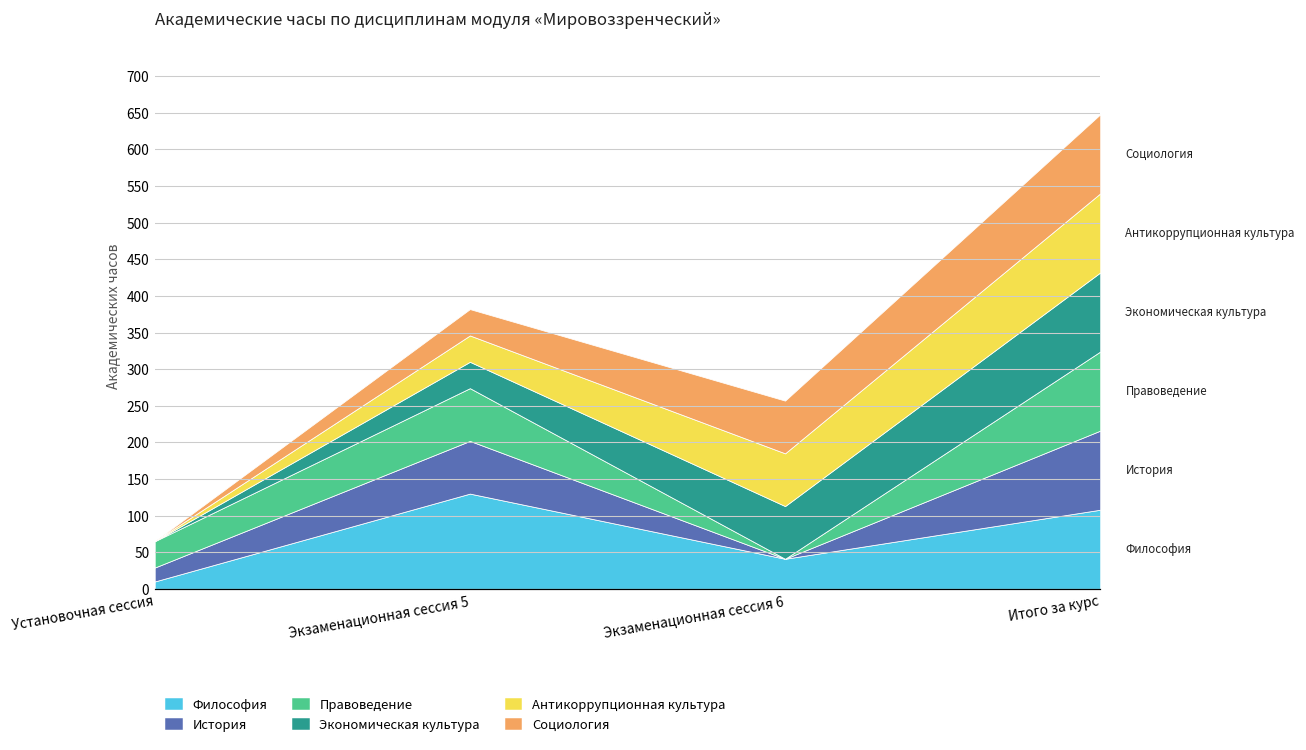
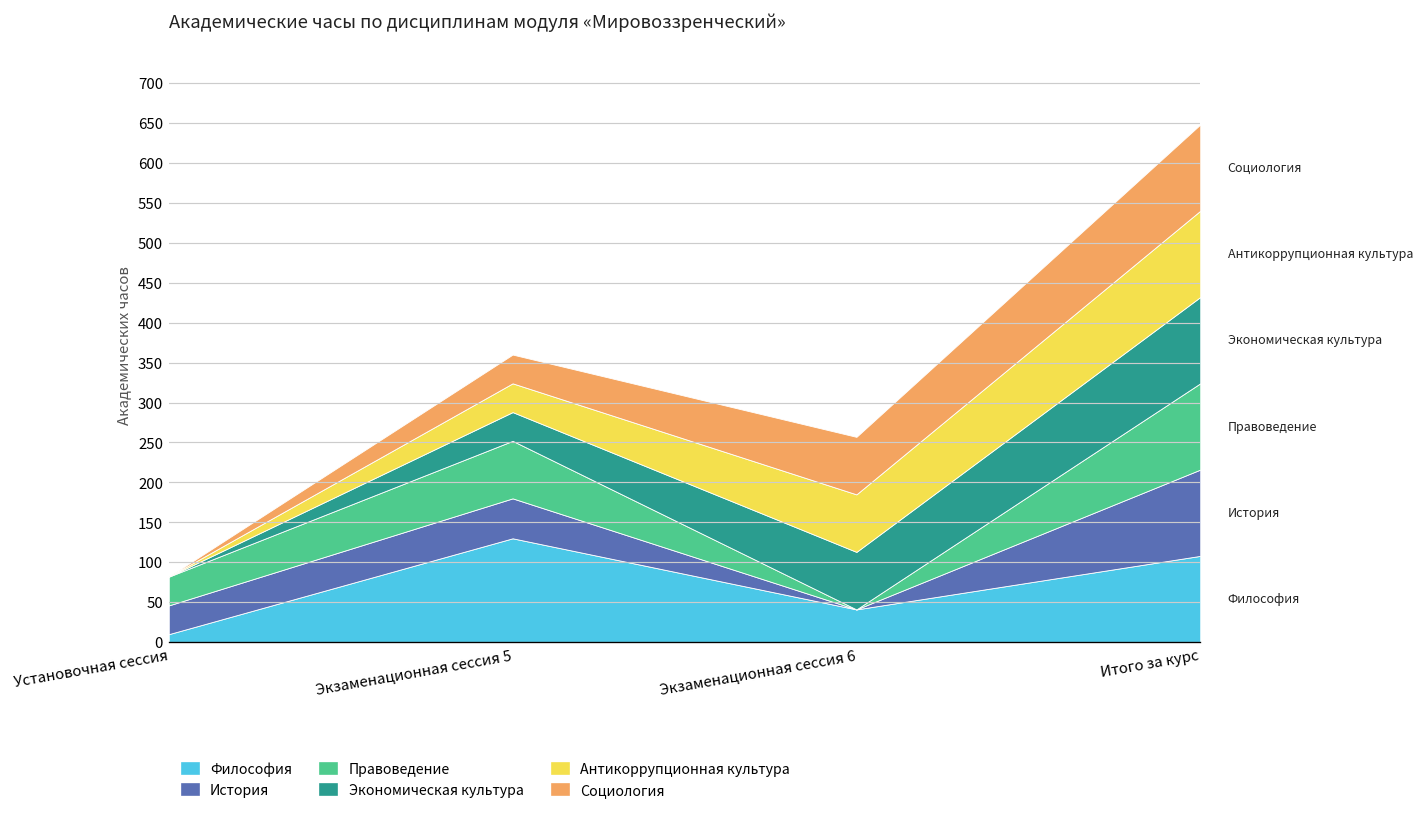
История, Установочная сессия: 20 -> 40
История, Экзаменационная сессия 5: 70 -> 50
